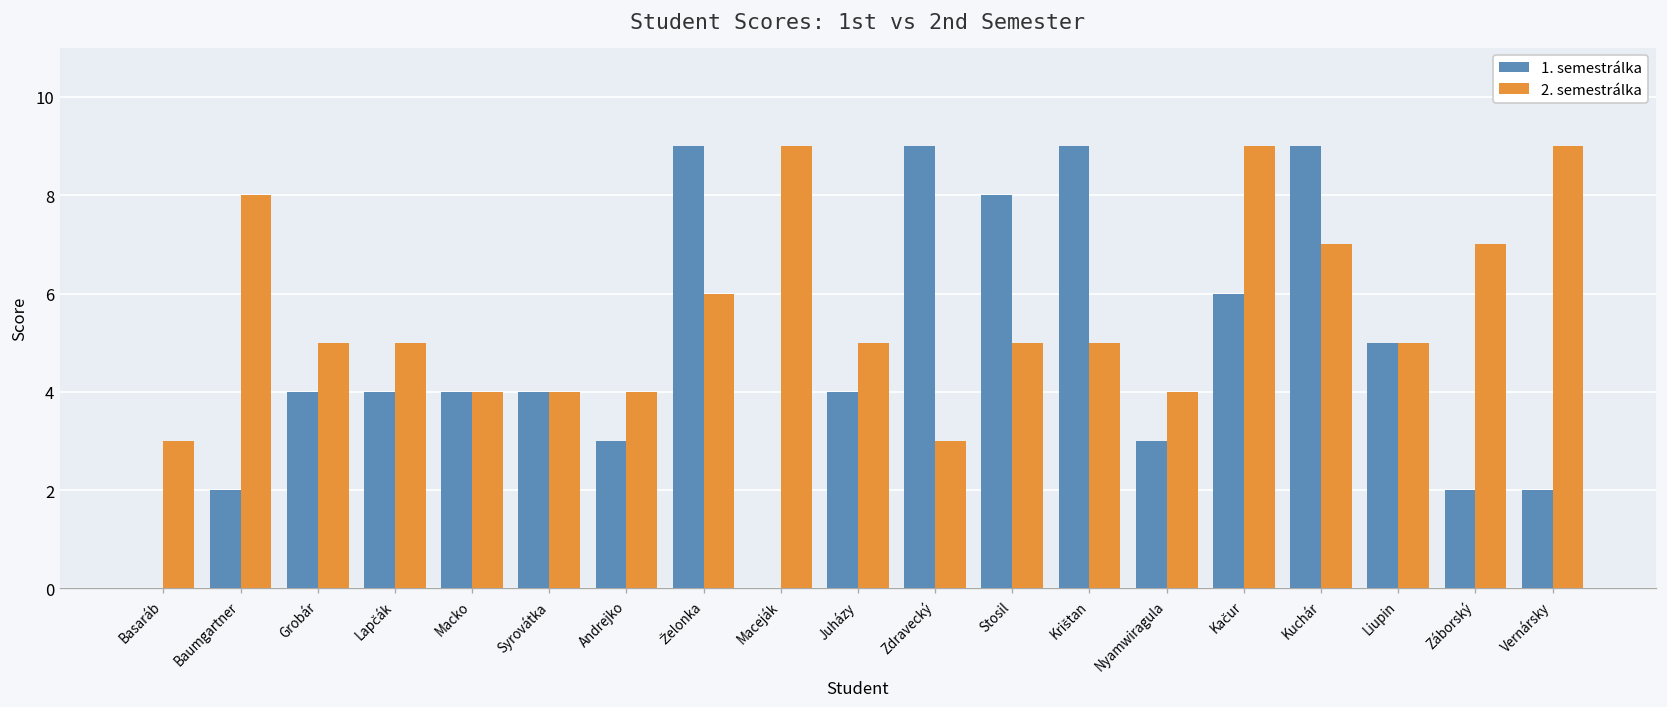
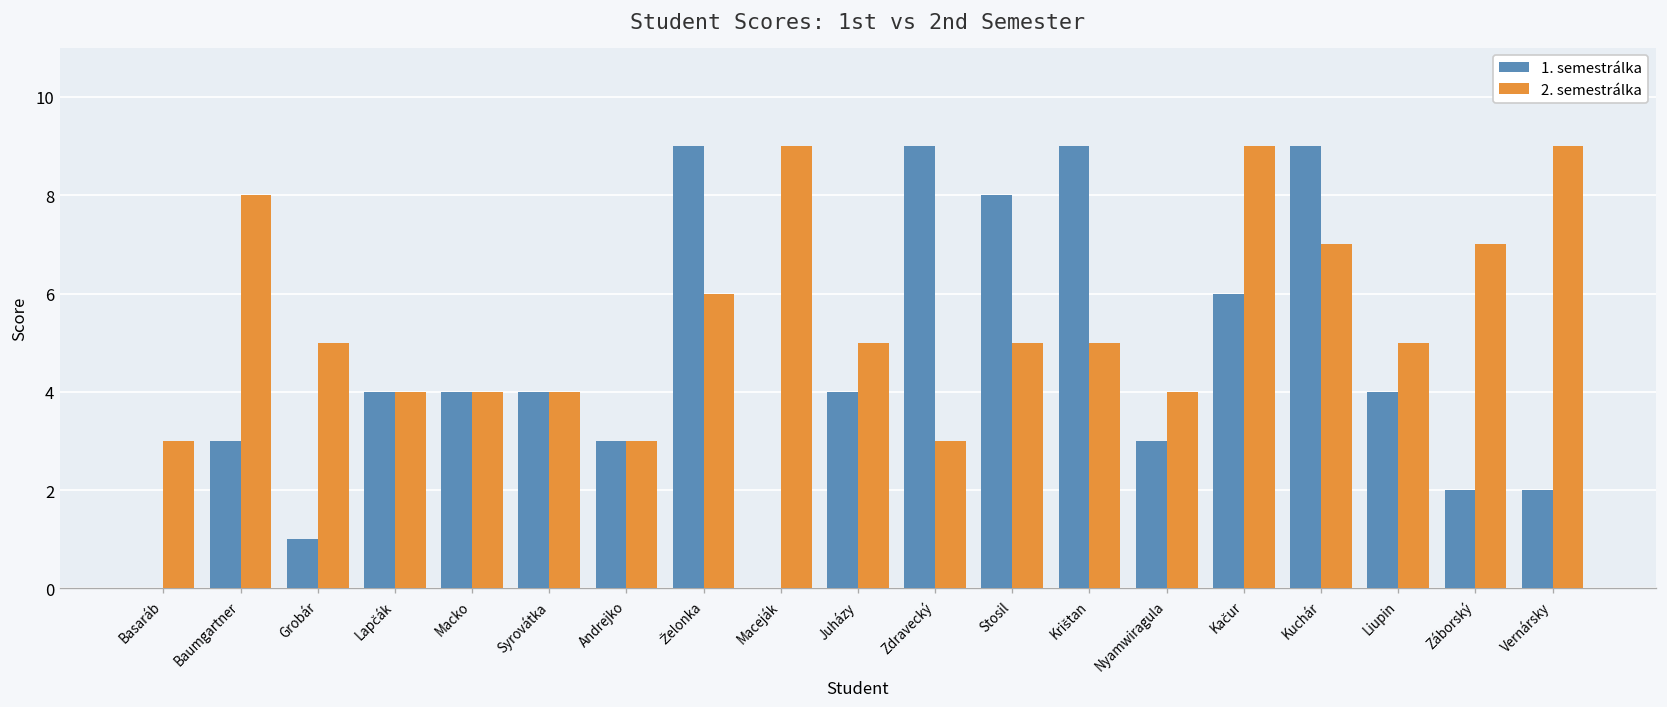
1. semestrálka, Baumgartner: 2 -> 3
1. semestrálka, Grobár: 4 -> 1
2. semestrálka, Lapčák: 5 -> 4
2. semestrálka, Andrejko: 4 -> 3
1. semestrálka, Liupin: 5 -> 4
